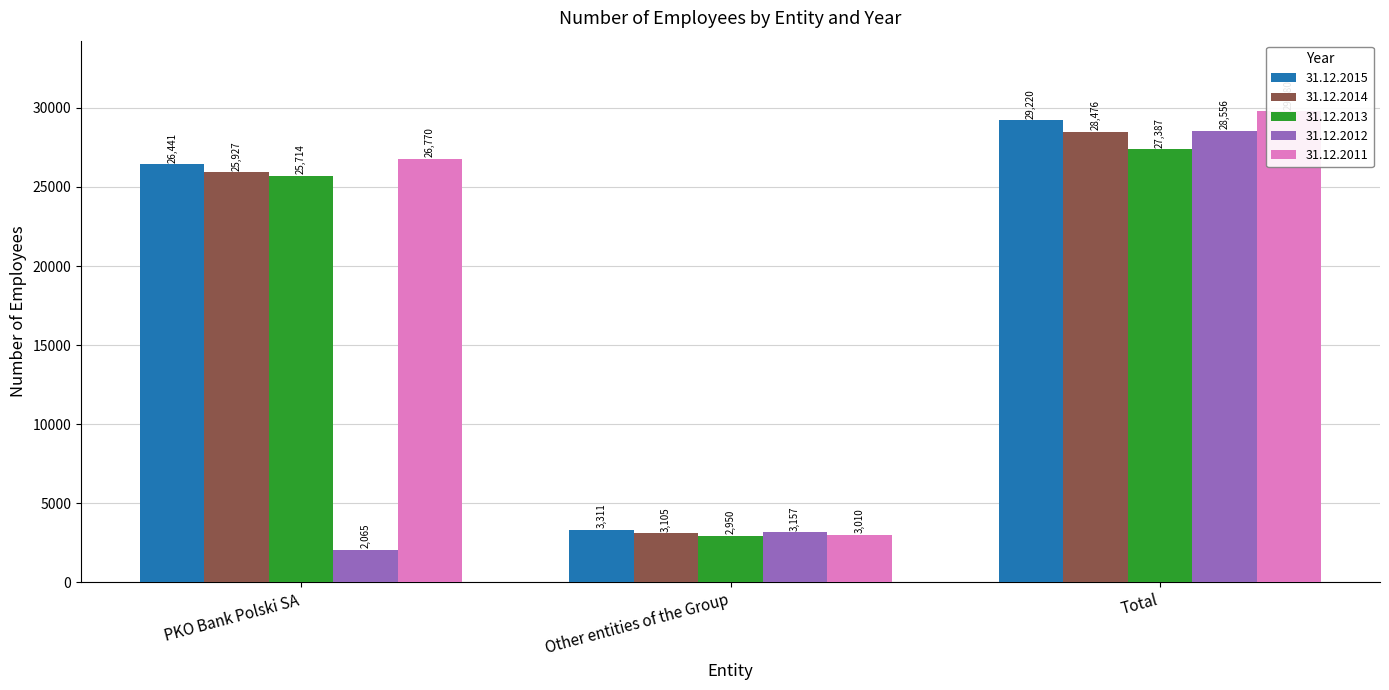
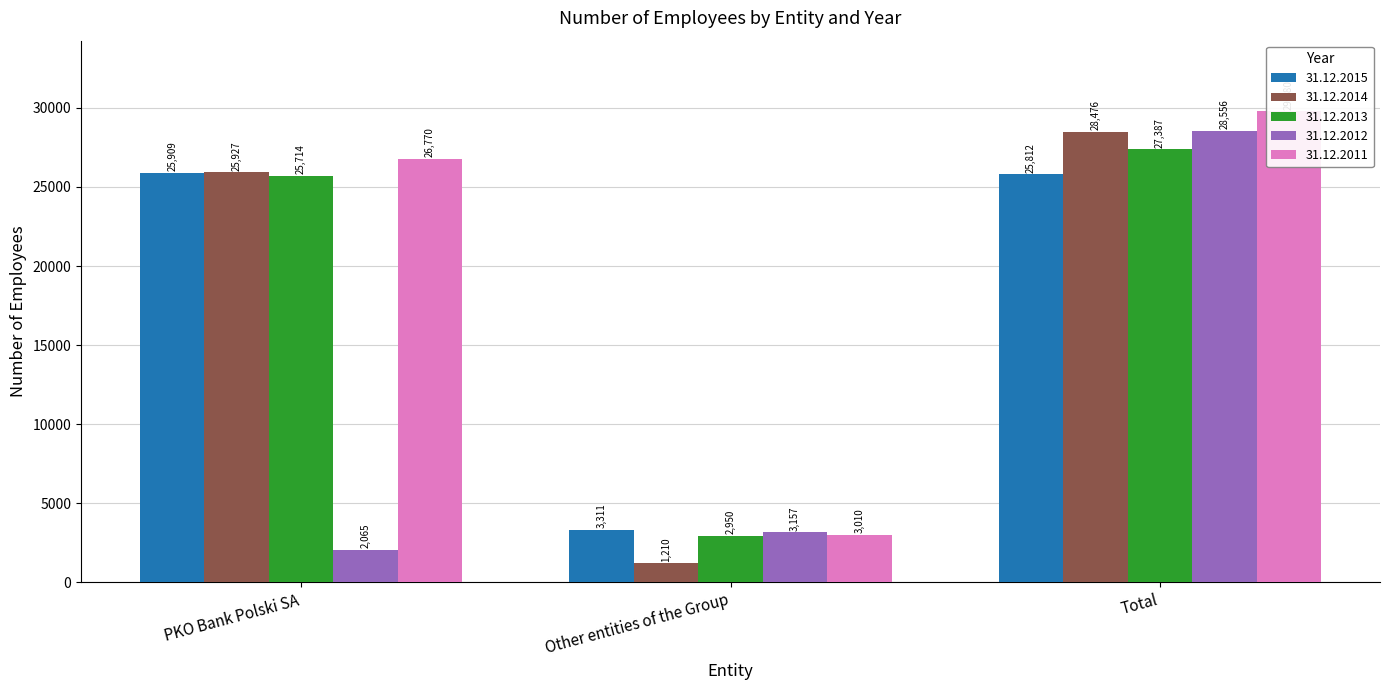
31.12.2015, PKO Bank Polski SA: 26,441 -> 25,909
31.12.2014, Other entities of the Group: 3,105 -> 1,210
31.12.2015, Total: 29,220 -> 25,812
